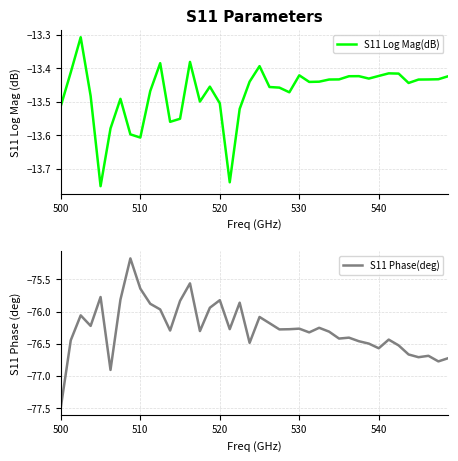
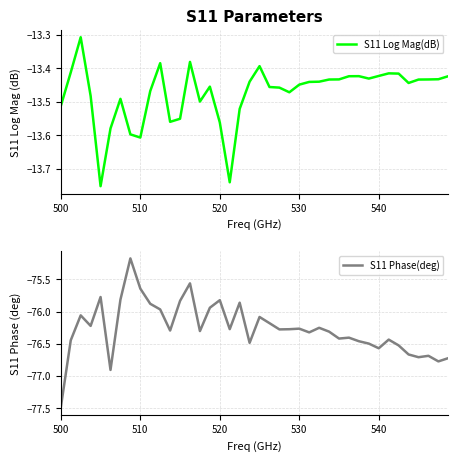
S11 Parameters, 520: -13.50 -> -13.56
S11 Parameters, 530: -13.42 -> -13.45
